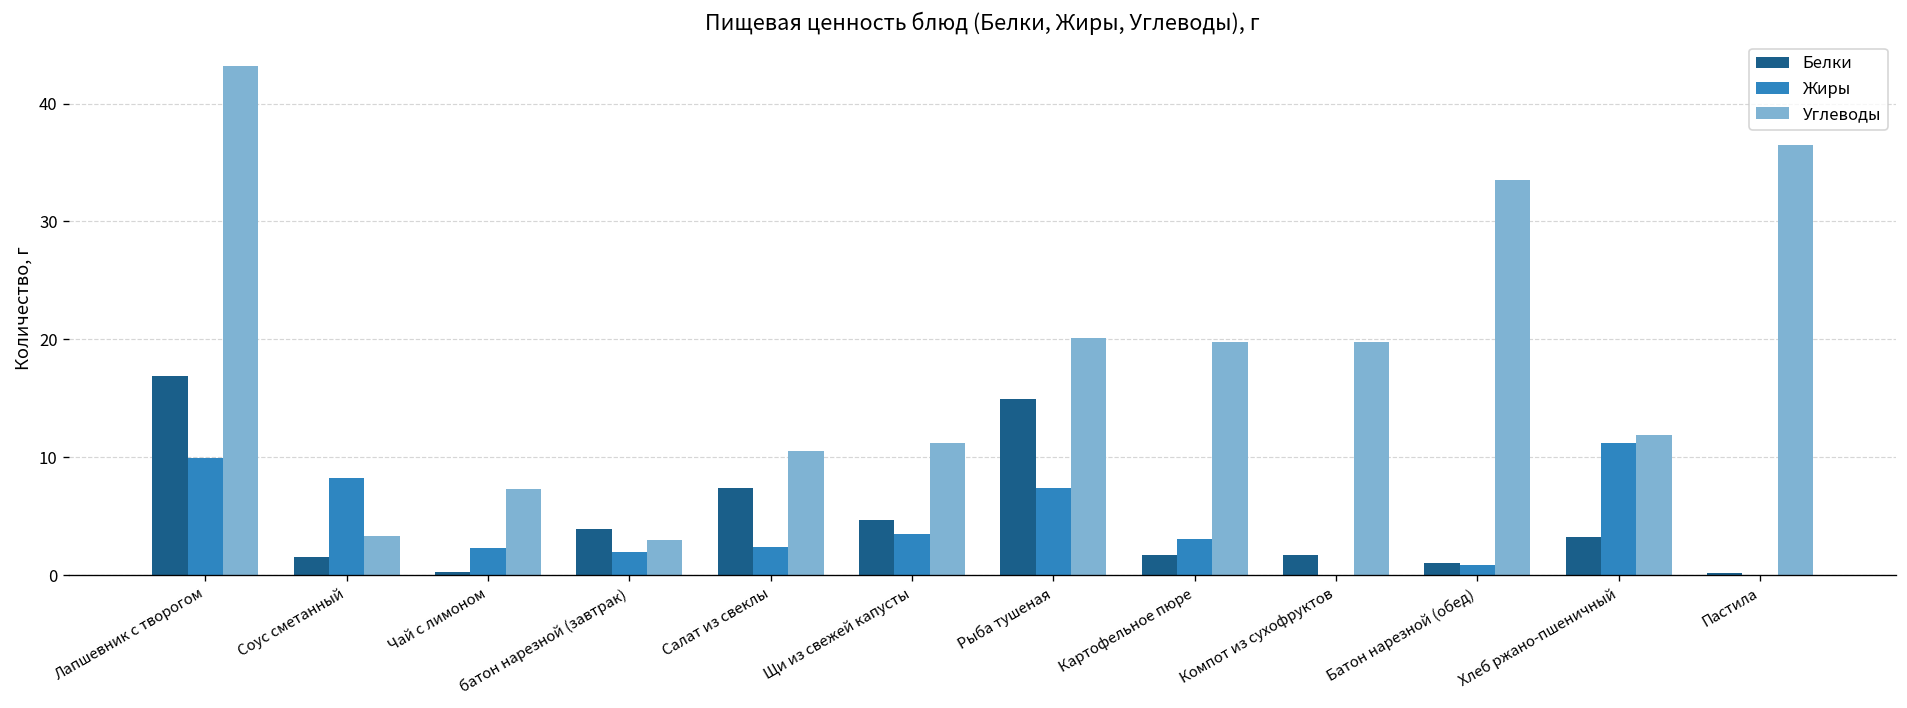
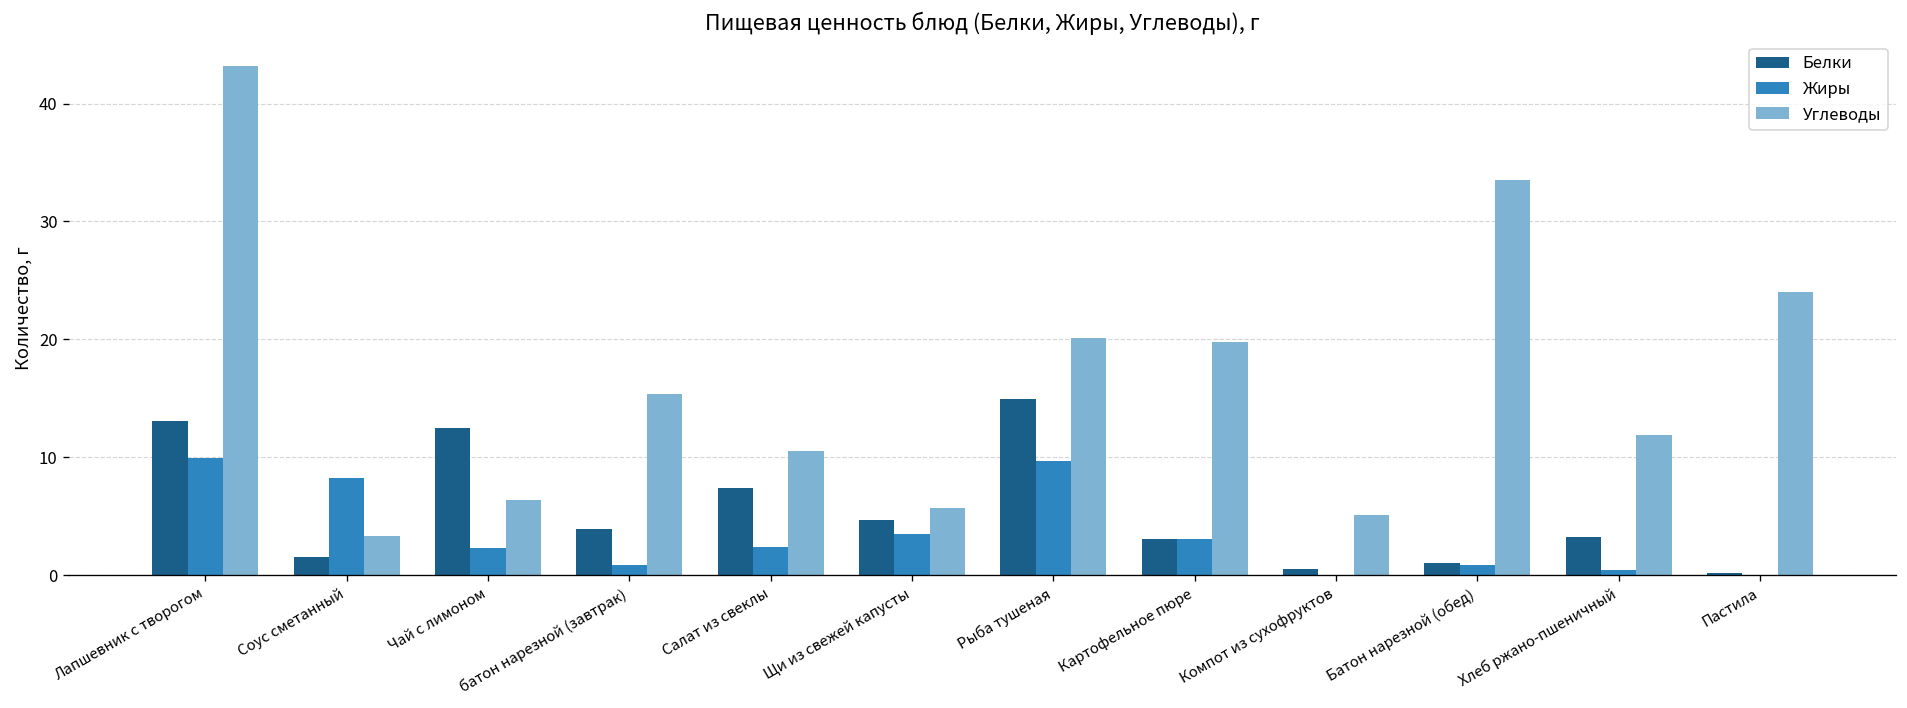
Белки, Лапшевник с творогом: 17 -> 13
Белки, Чай с лимоном: 0 -> 13
Углеводы, Чай с лимоном: 7 -> 6
Жиры, батон нарезной (завтрак): 2 -> 1
Углеводы, батон нарезной (завтрак): 3 -> 15
Углеводы, Щи из свежей капусты: 11 -> 6
Жиры, Рыба тушеная: 7 -> 10
Белки, Картофельное пюре: 2 -> 3
Белки, Компот из сухофруктов: 2 -> 1
Углеводы, Компот из сухофруктов: 20 -> 5
Жиры, Хлеб ржано-пшеничный: 11 -> 0
Углеводы, Пастила: 37 -> 24
